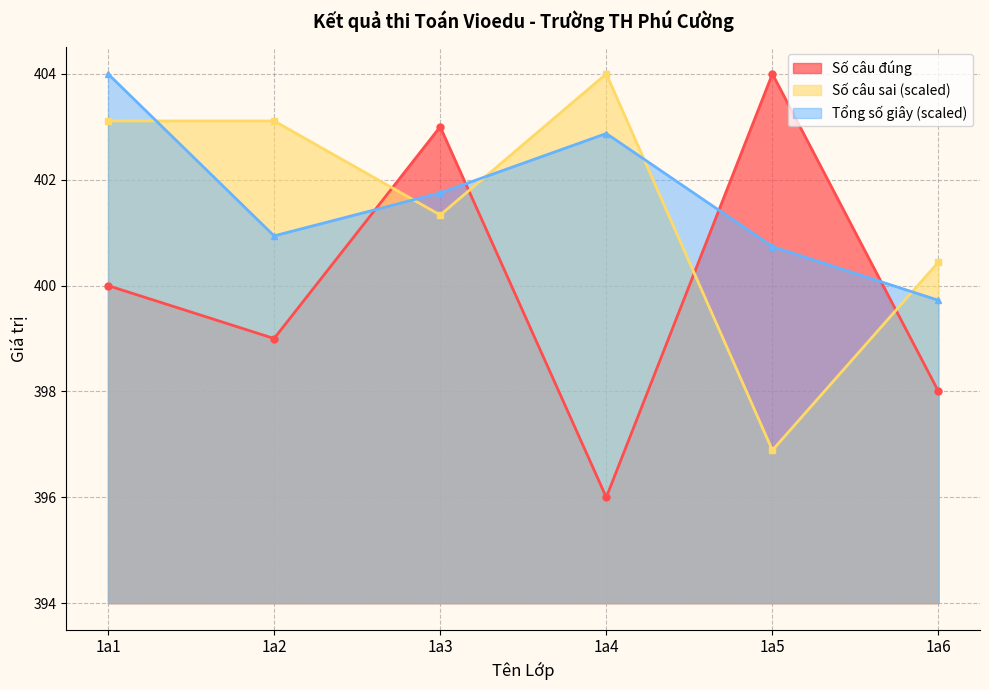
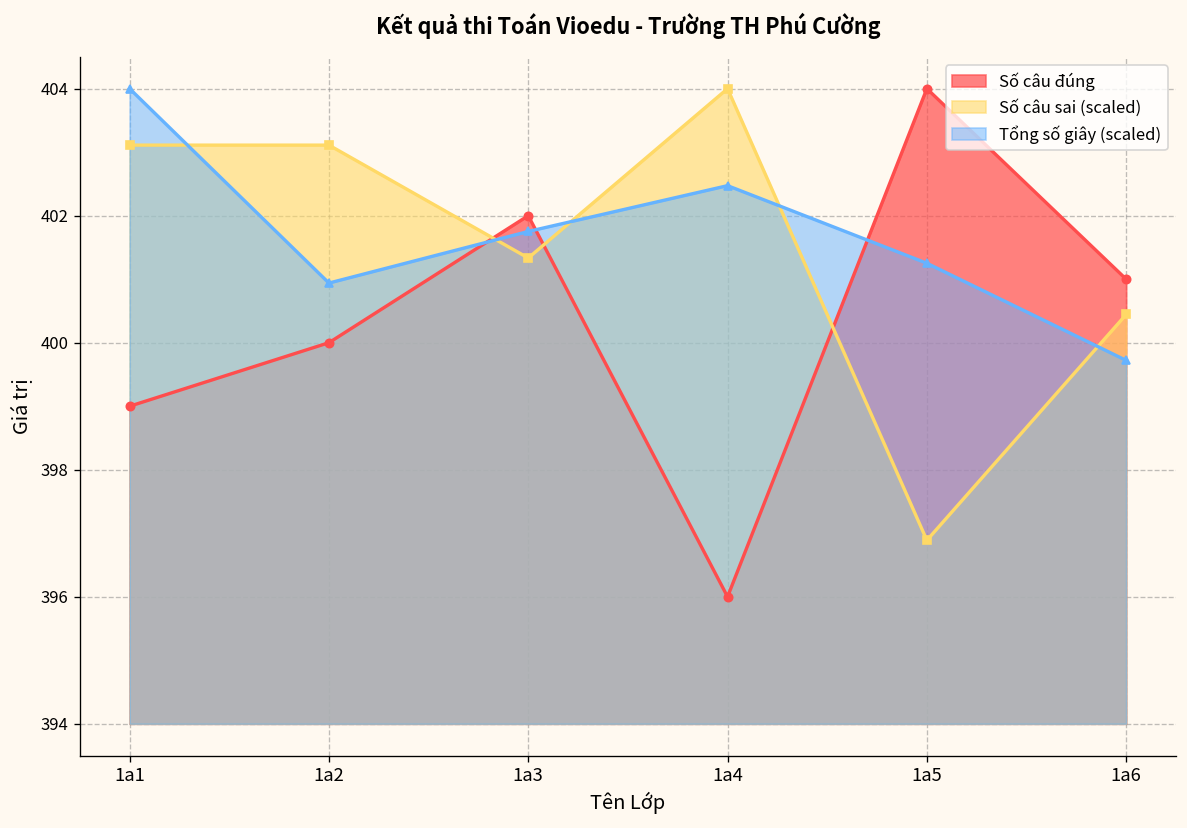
Số câu đúng, 1a1: 400 -> 399
Số câu đúng, 1a2: 399 -> 400
Số câu đúng, 1a3: 403 -> 402
Tổng số giây (scaled), 1a4: 402.9 -> 402.5
Tổng số giây (scaled), 1a5: 400.7 -> 401.3
Số câu đúng, 1a6: 398 -> 401
